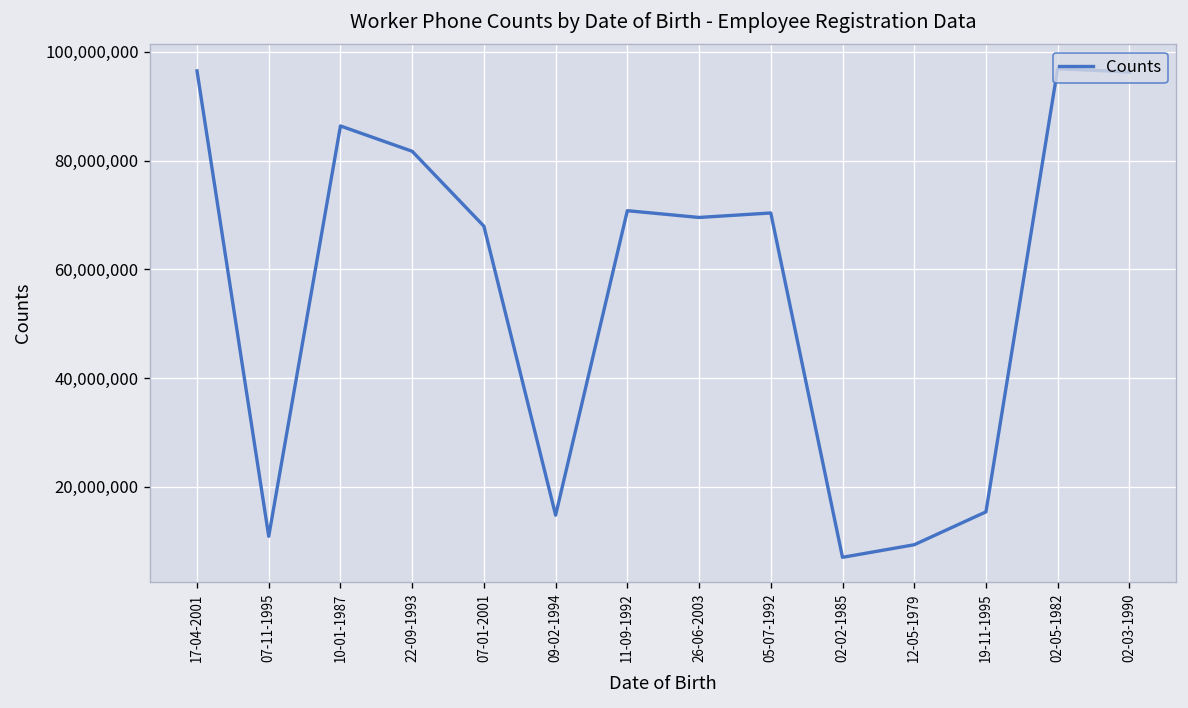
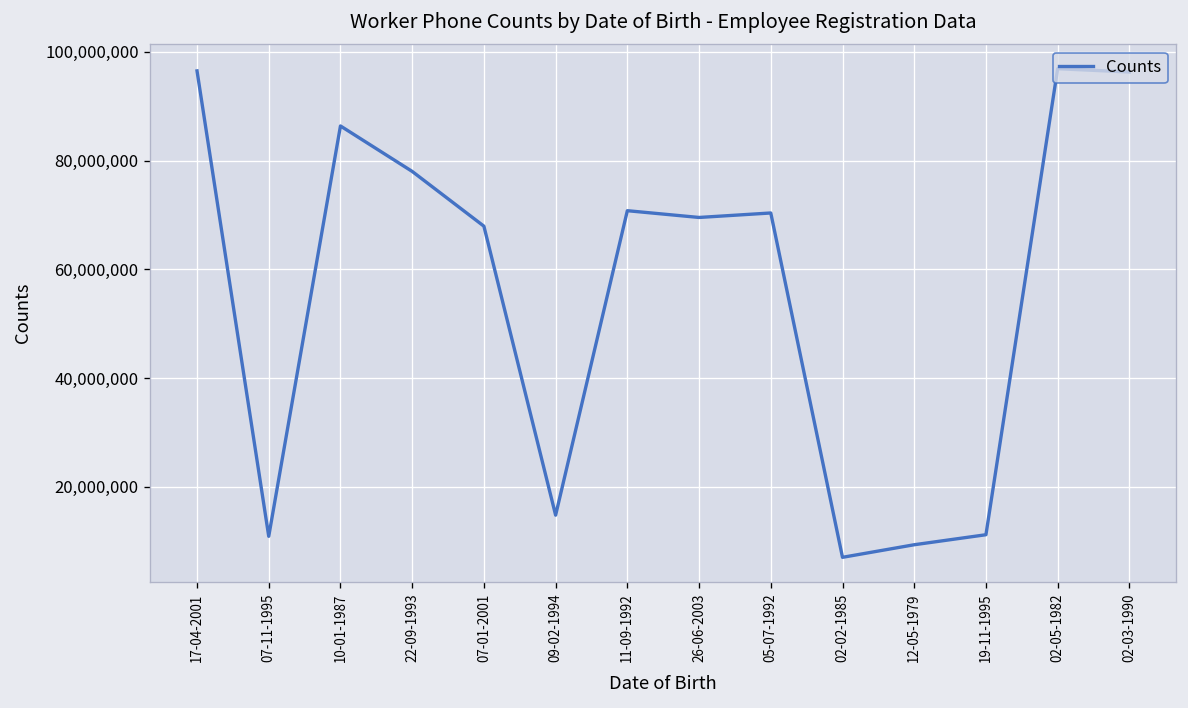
22-09-1993: 82,000,000 -> 78,000,000
19-11-1995: 15,000,000 -> 11,000,000
